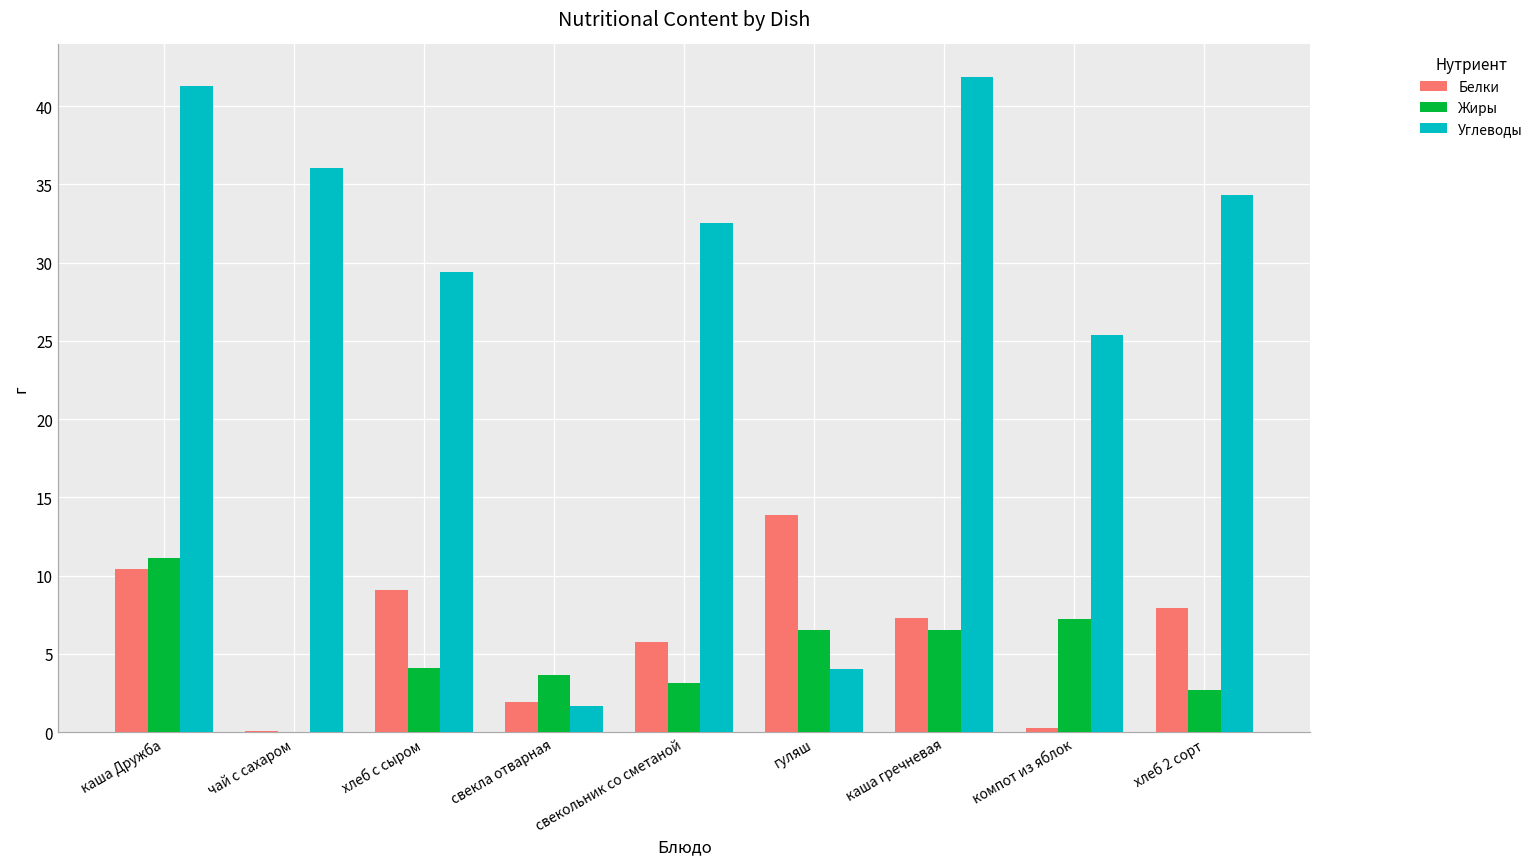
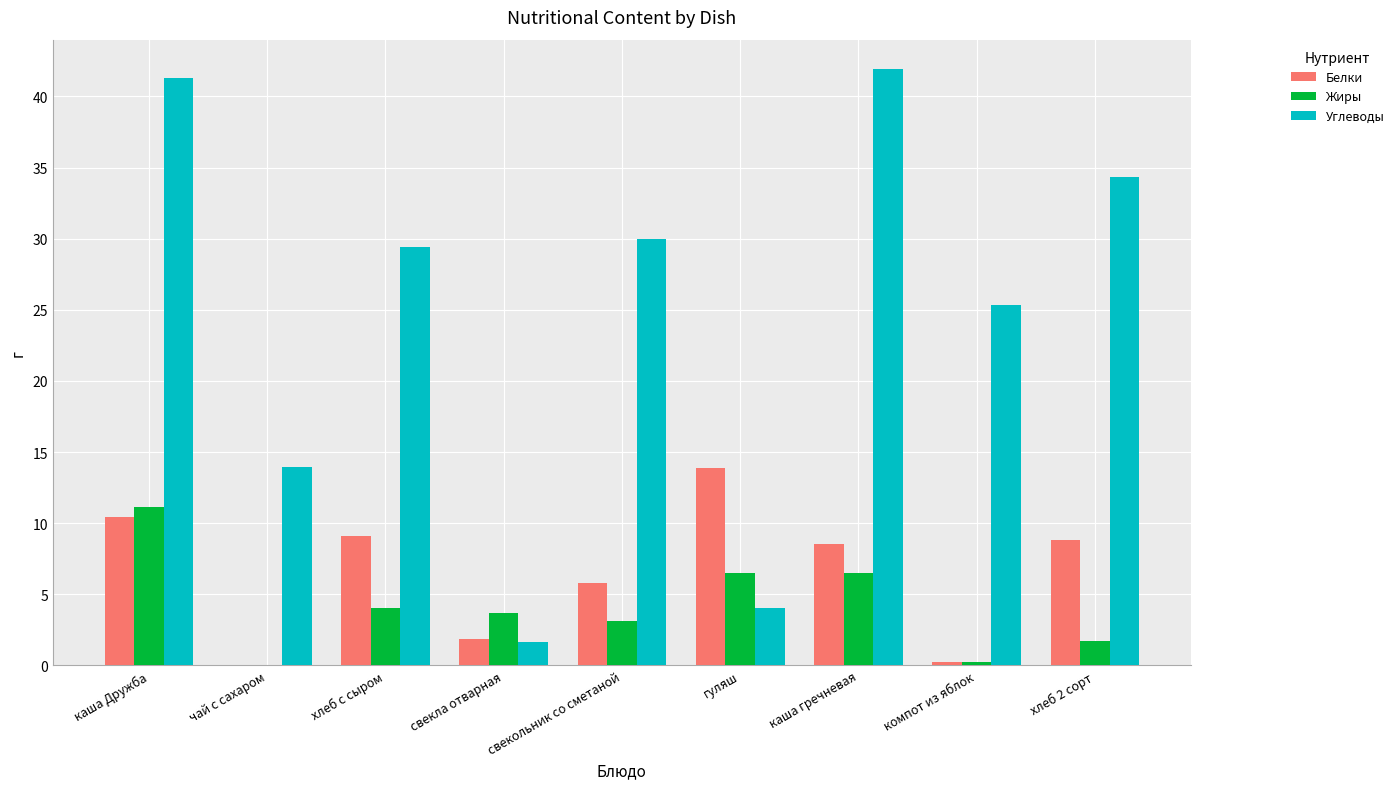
Углеводы, чай с сахаром: 36.0 -> 13.9
Углеводы, свекольник со сметаной: 32.5 -> 30.0
Белки, каша гречневая: 7.3 -> 8.5
Жиры, компот из яблок: 7.2 -> 0.3
Белки, хлеб 2 сорт: 7.9 -> 8.8
Жиры, хлеб 2 сорт: 2.7 -> 1.7
